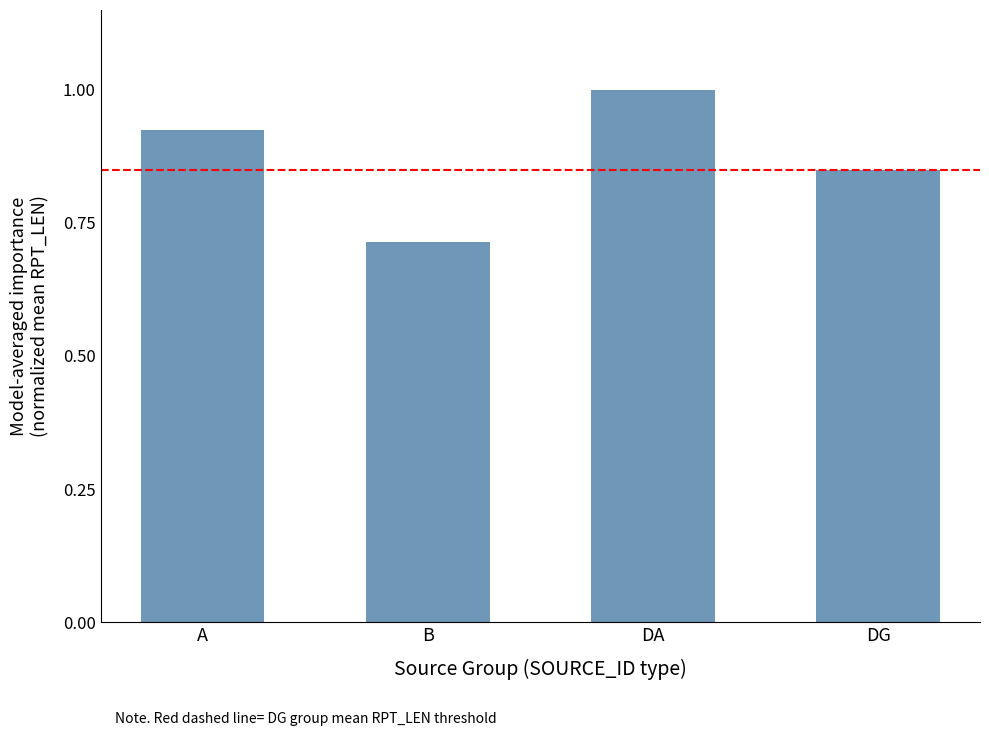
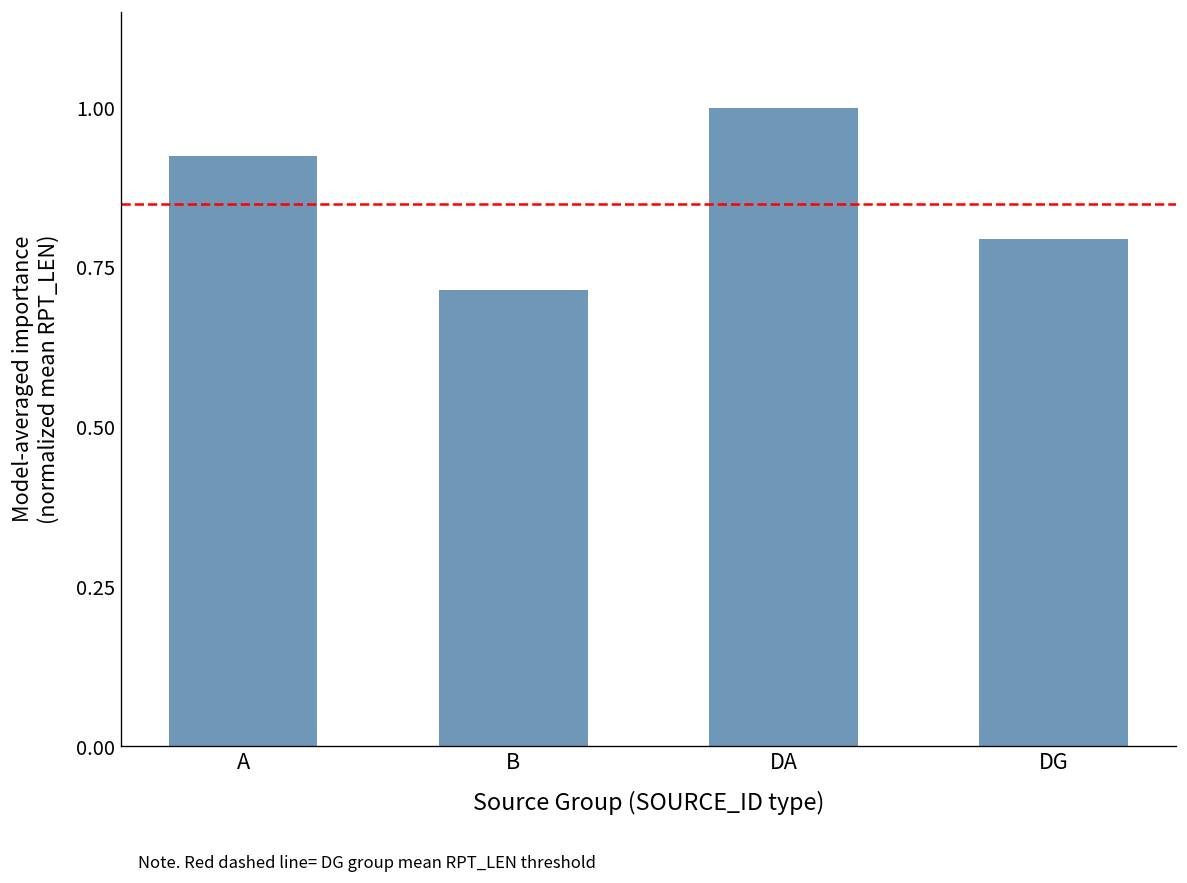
DG: 0.85 -> 0.79
